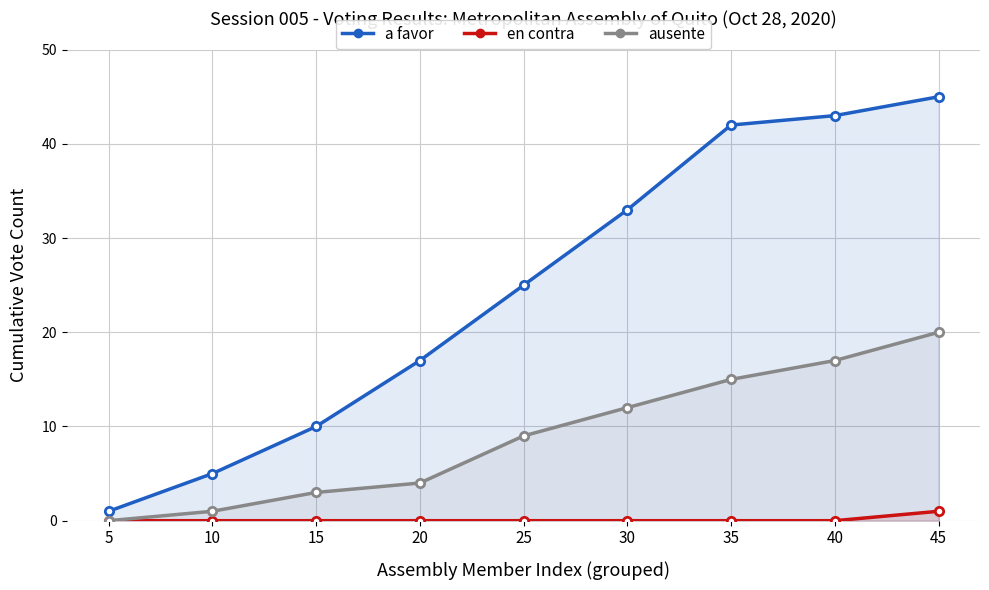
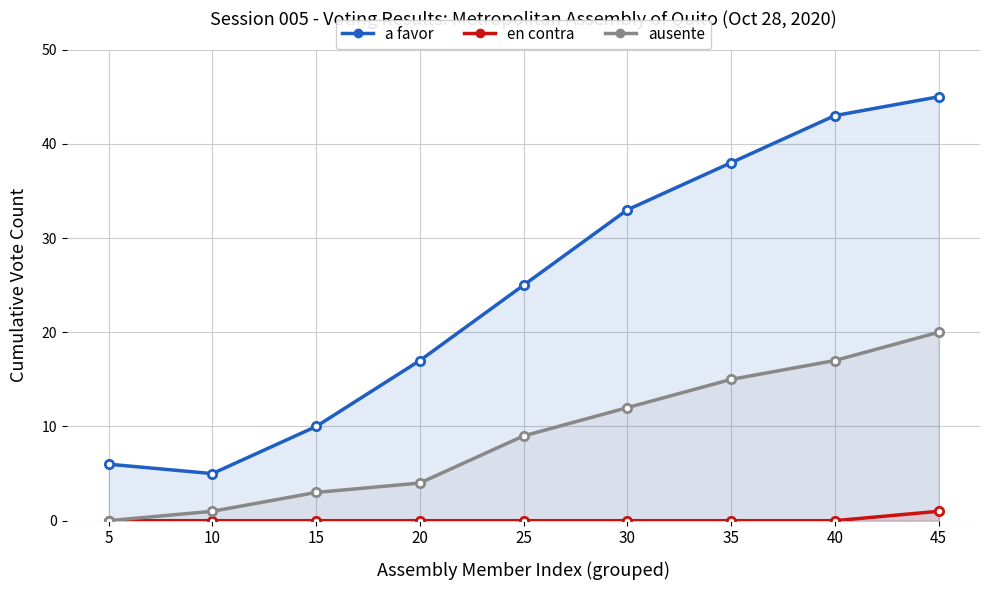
a favor, 5: 1 -> 6
a favor, 35: 42 -> 38
